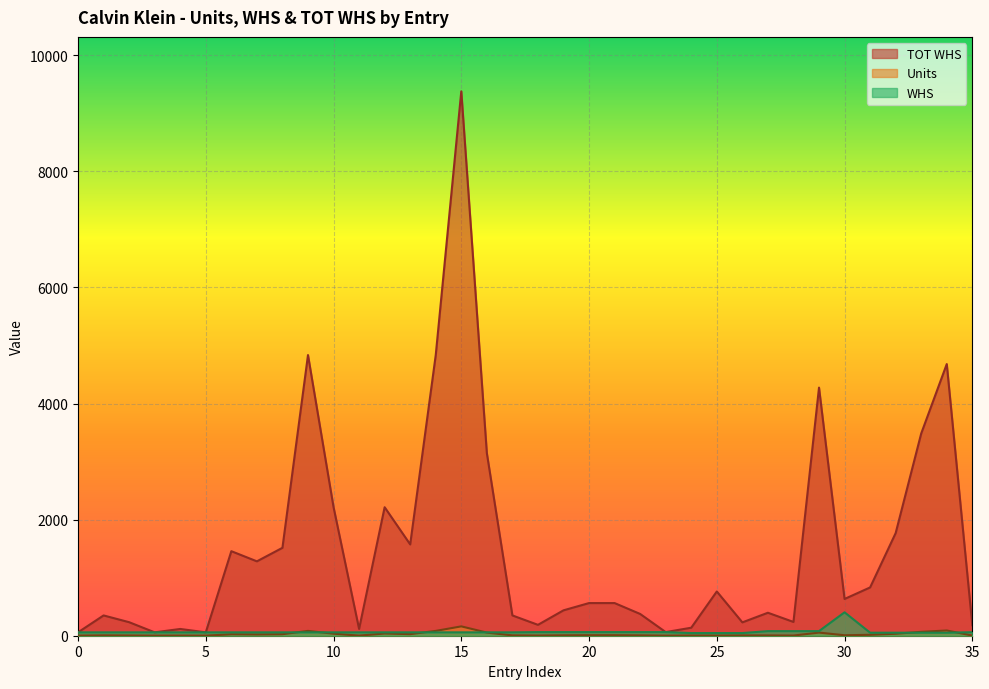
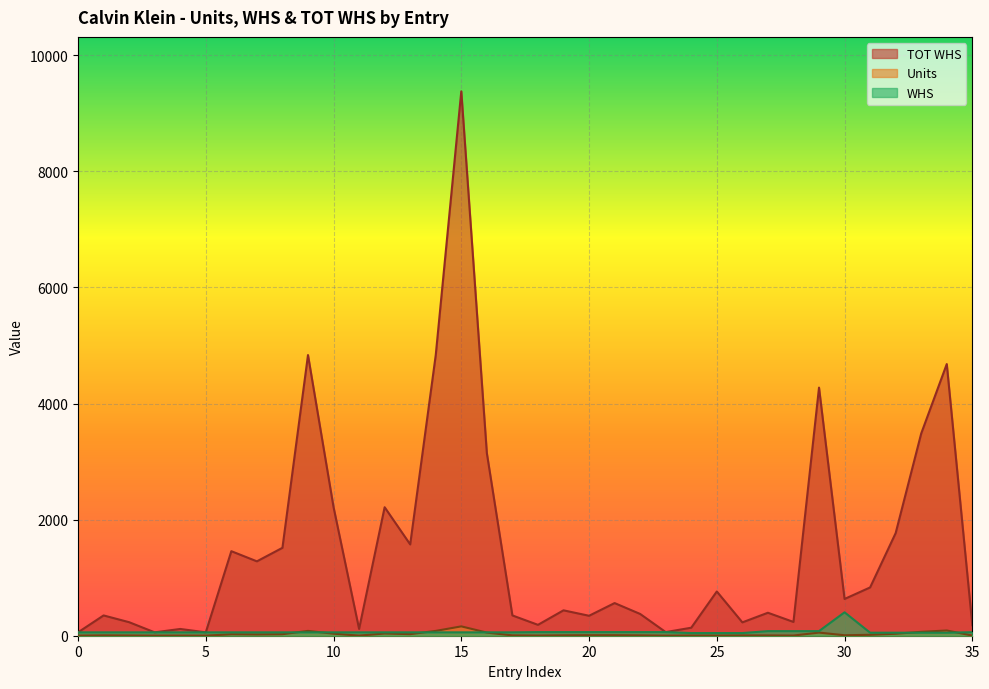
TOT WHS, 20: 600 -> 300
